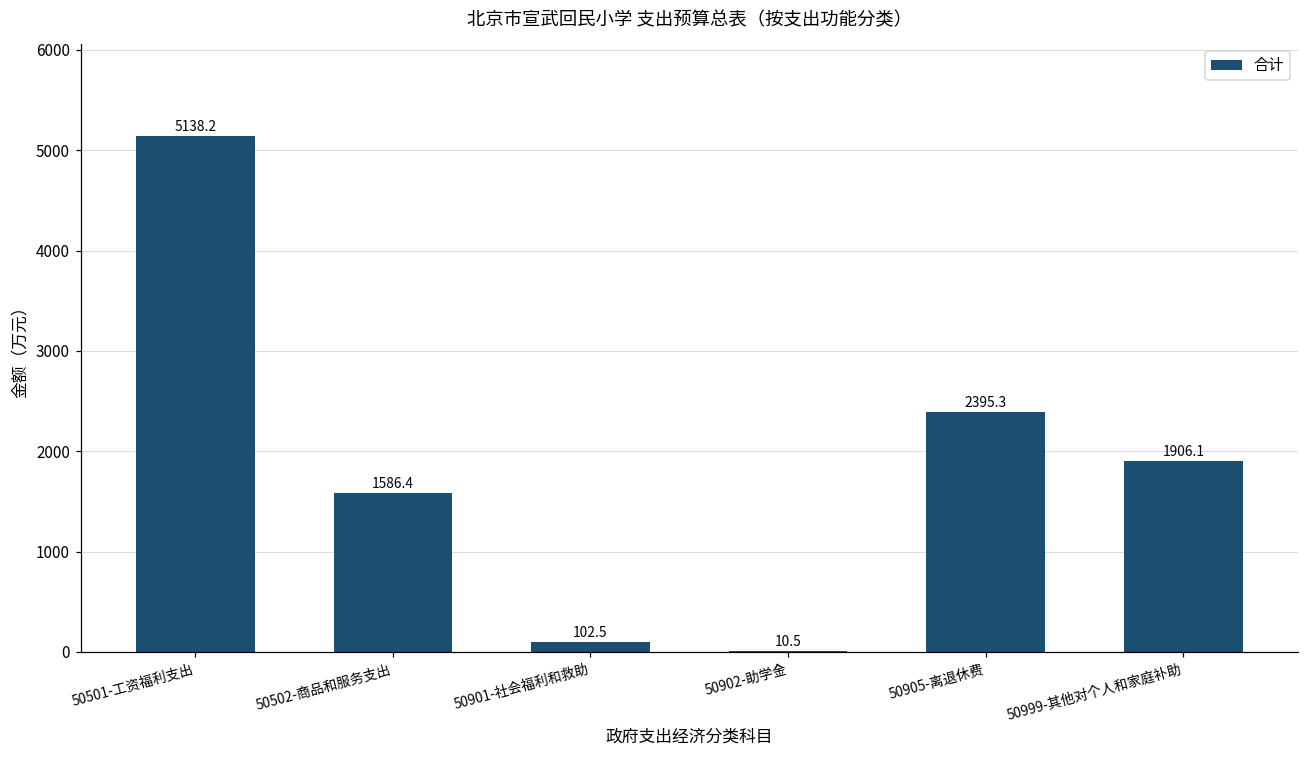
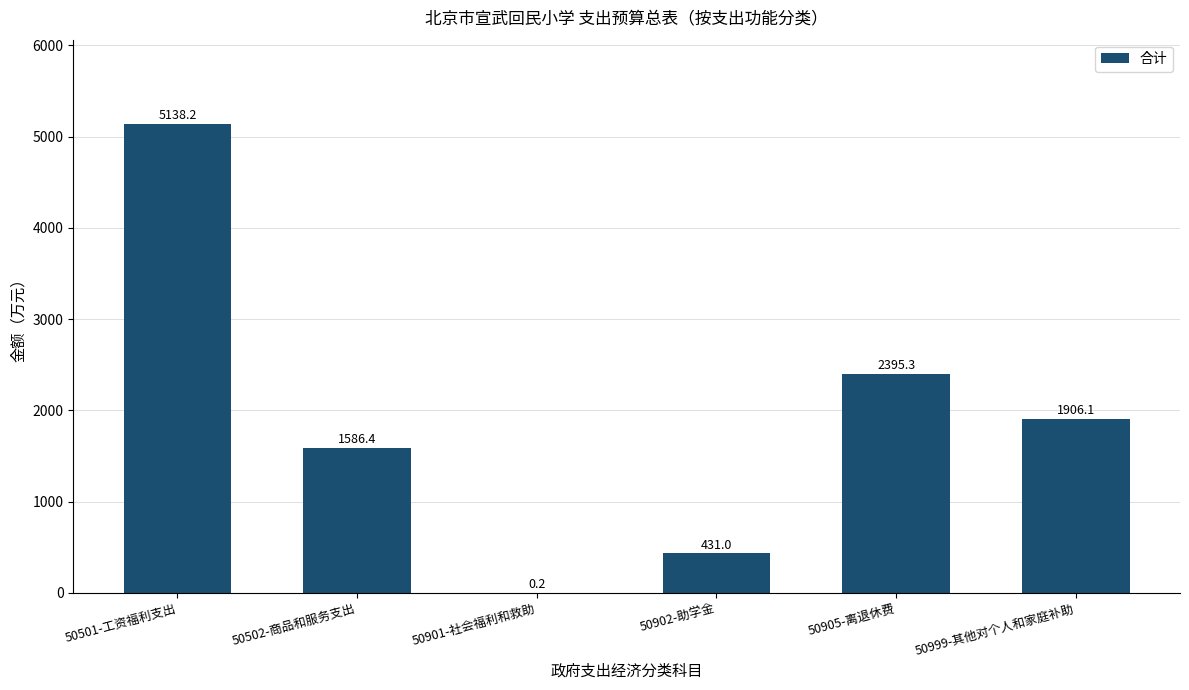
50901-社会福利和救助: 102.5 -> 0.2
50902-助学金: 10.5 -> 431.0
